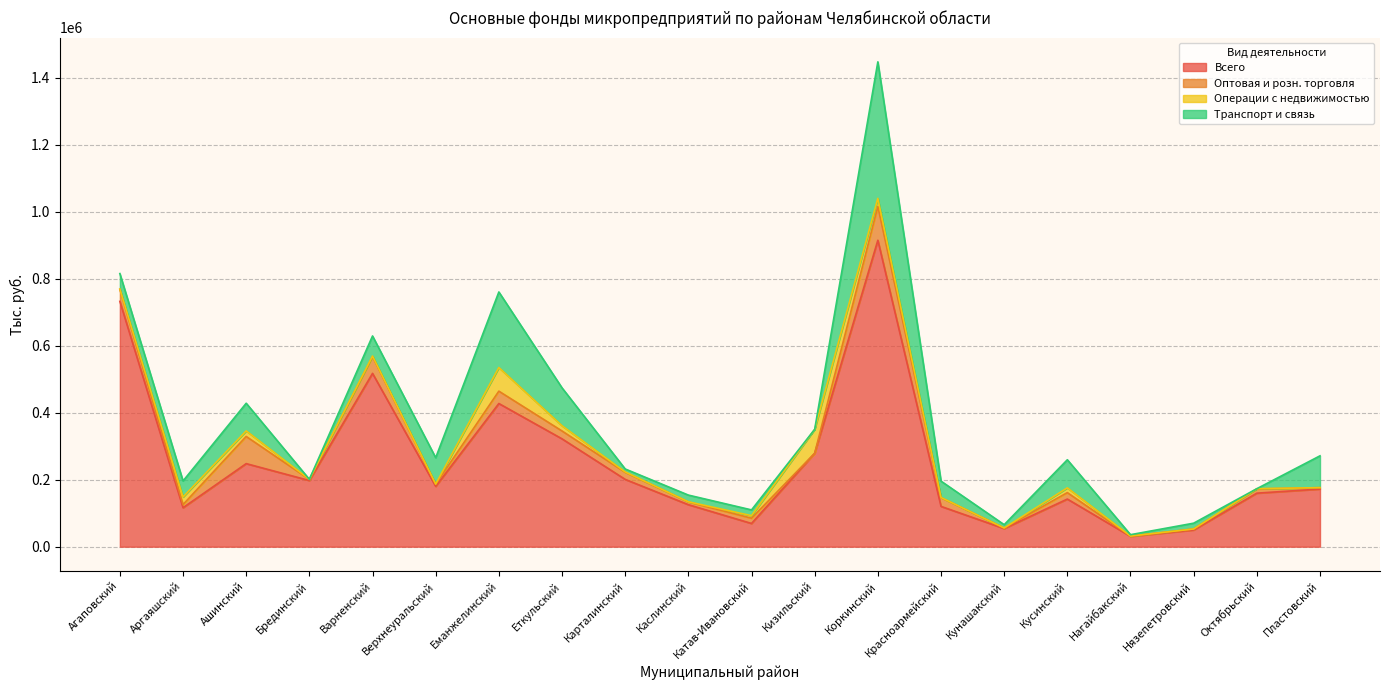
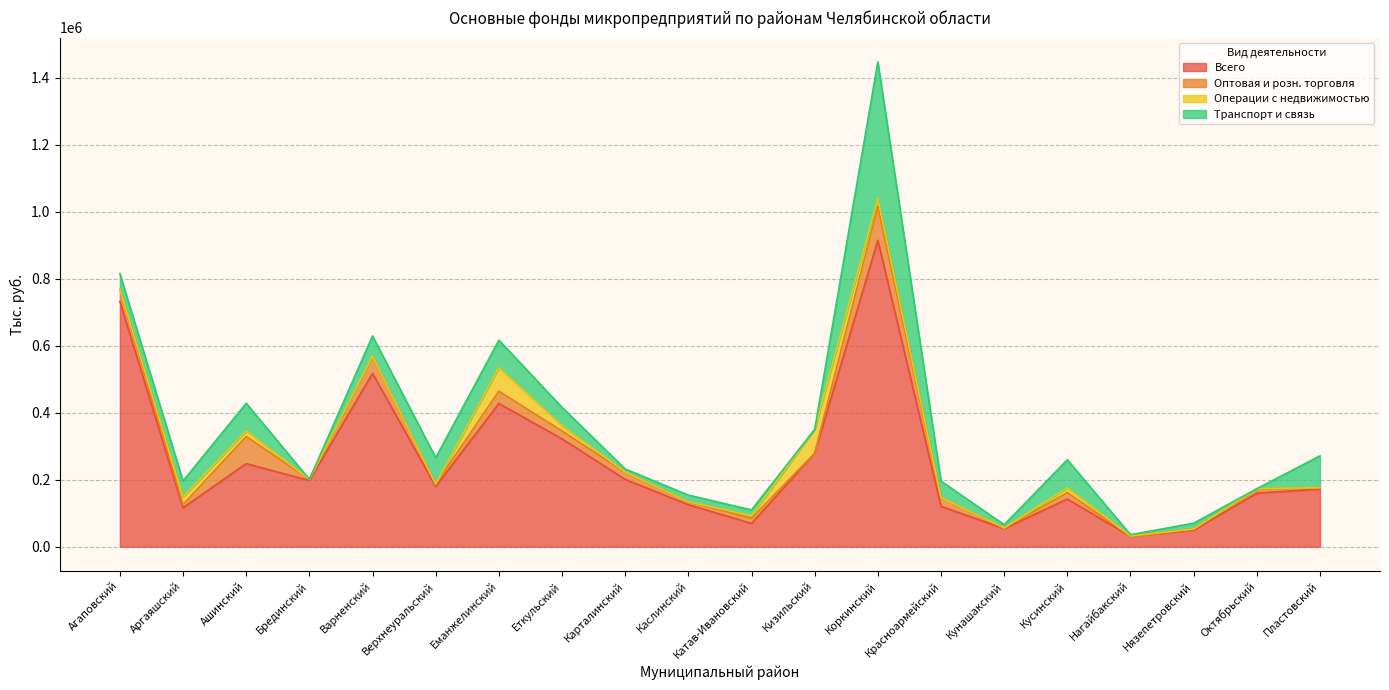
Транспорт и связь, Еманжелинский: 230000 -> 80000
Транспорт и связь, Еткульский: 110000 -> 60000
